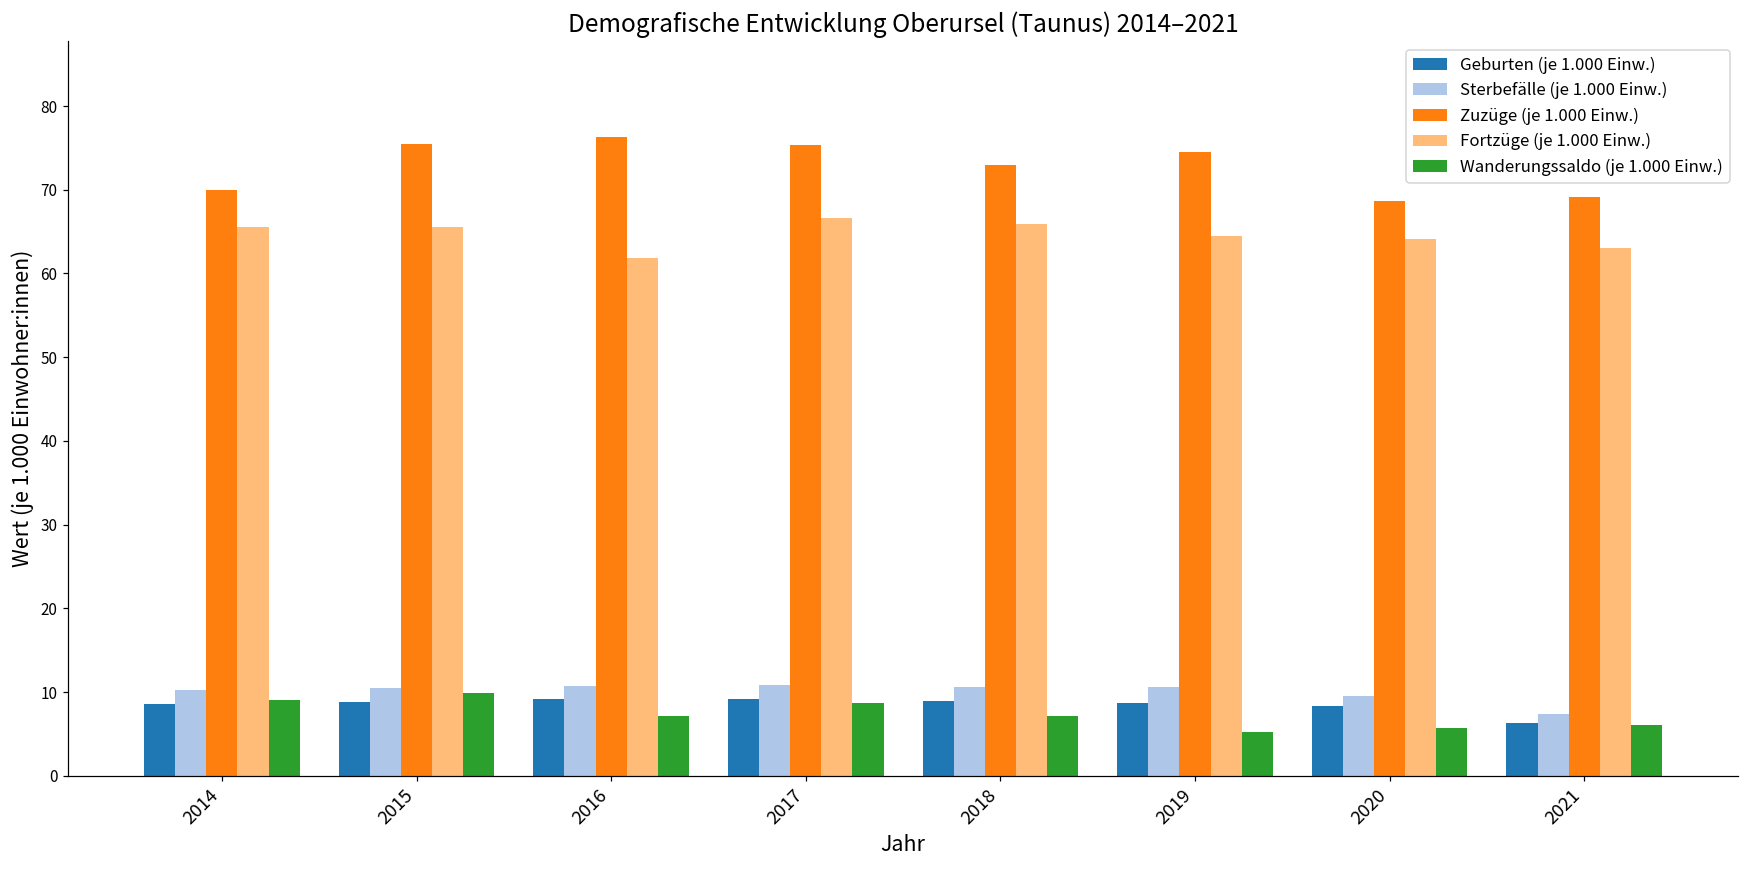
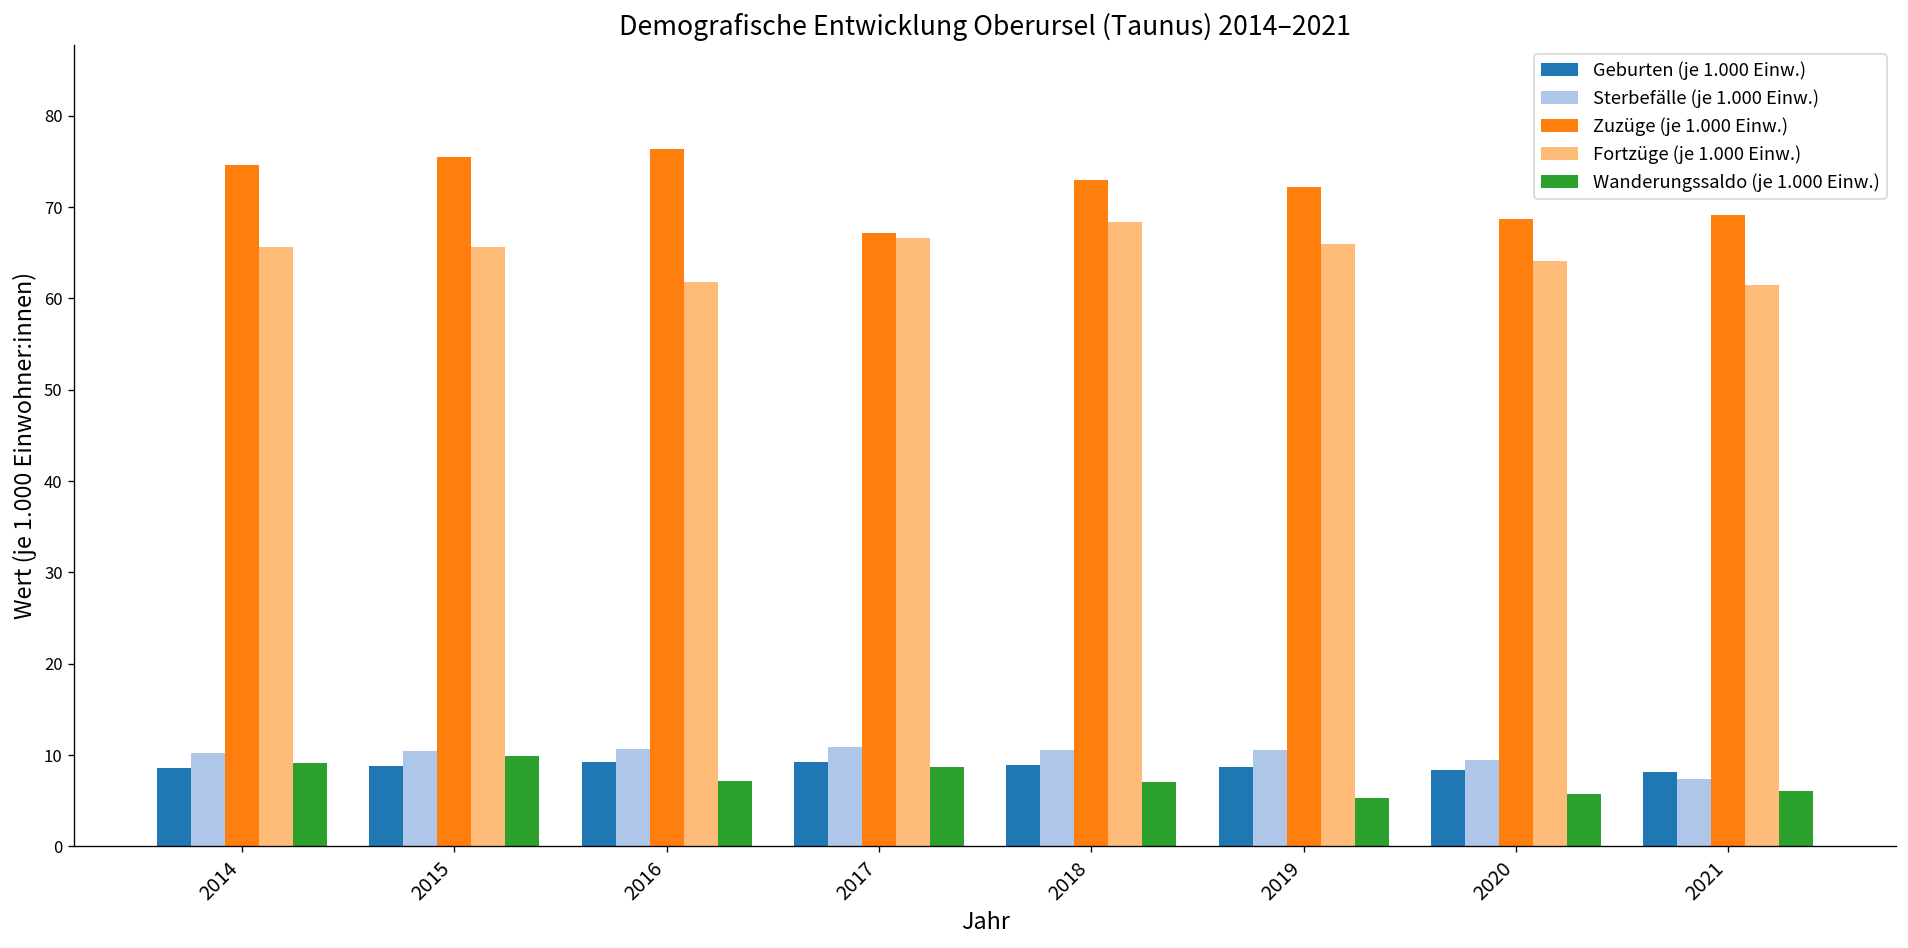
Zuzüge (je 1.000 Einw.), 2014: 70 -> 75
Zuzüge (je 1.000 Einw.), 2017: 75 -> 67
Fortzüge (je 1.000 Einw.), 2018: 66 -> 68
Zuzüge (je 1.000 Einw.), 2019: 75 -> 72
Fortzüge (je 1.000 Einw.), 2019: 65 -> 66
Geburten (je 1.000 Einw.), 2021: 6 -> 8
Fortzüge (je 1.000 Einw.), 2021: 63 -> 62
